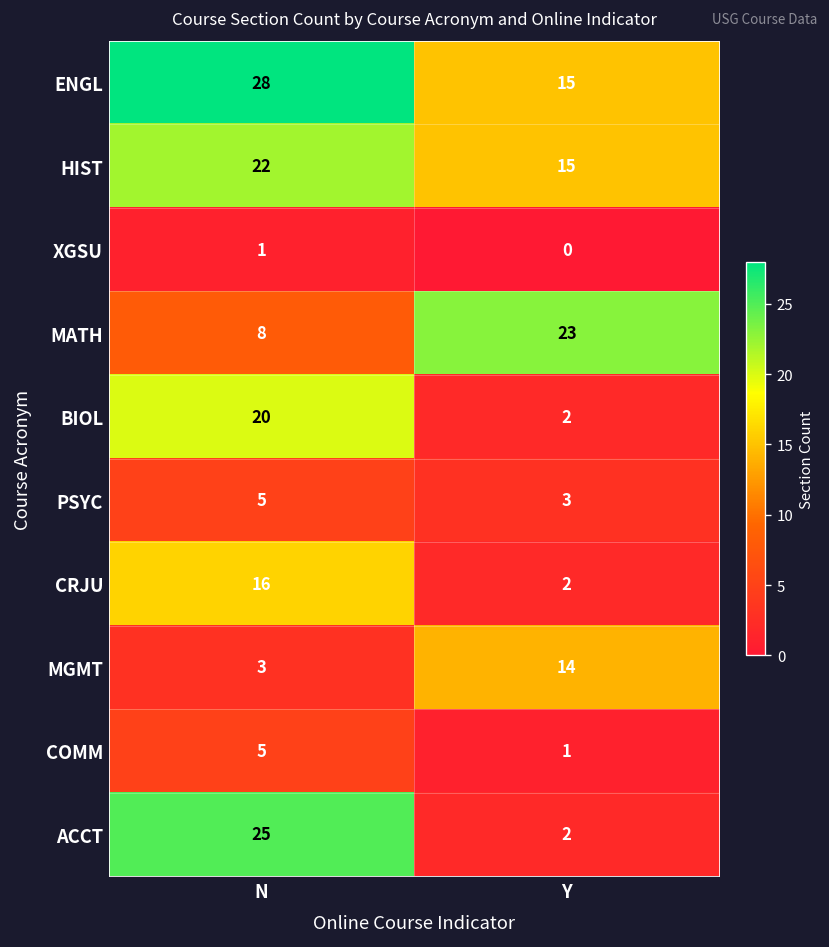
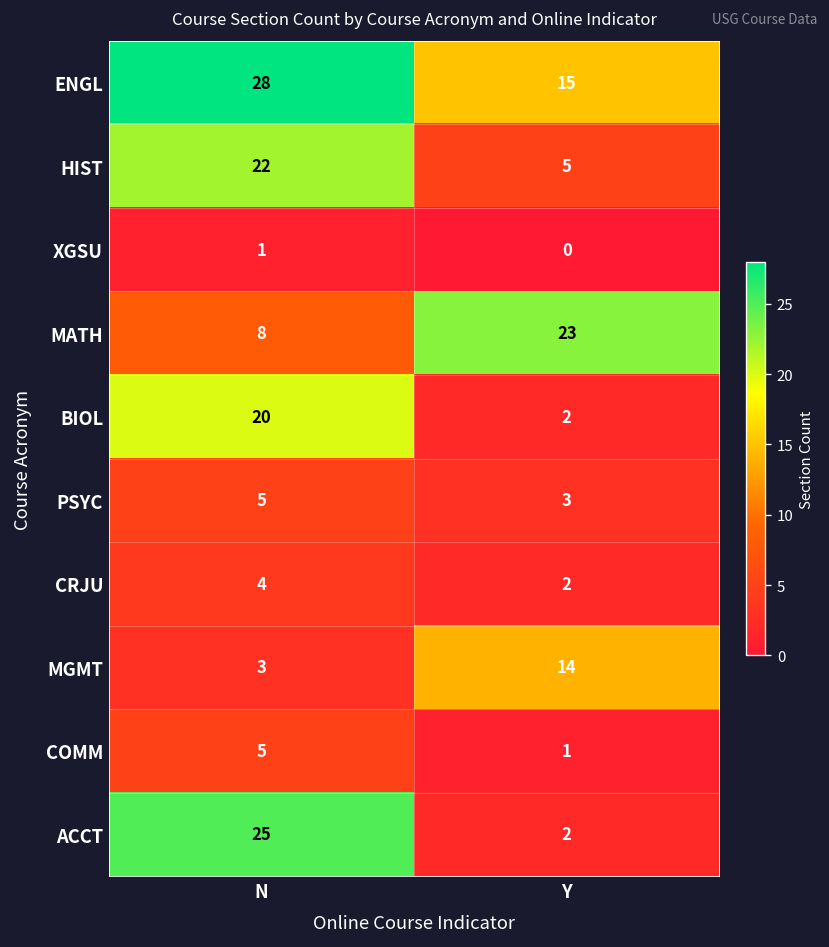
HIST, Y: 15 -> 5
CRJU, N: 16 -> 4
